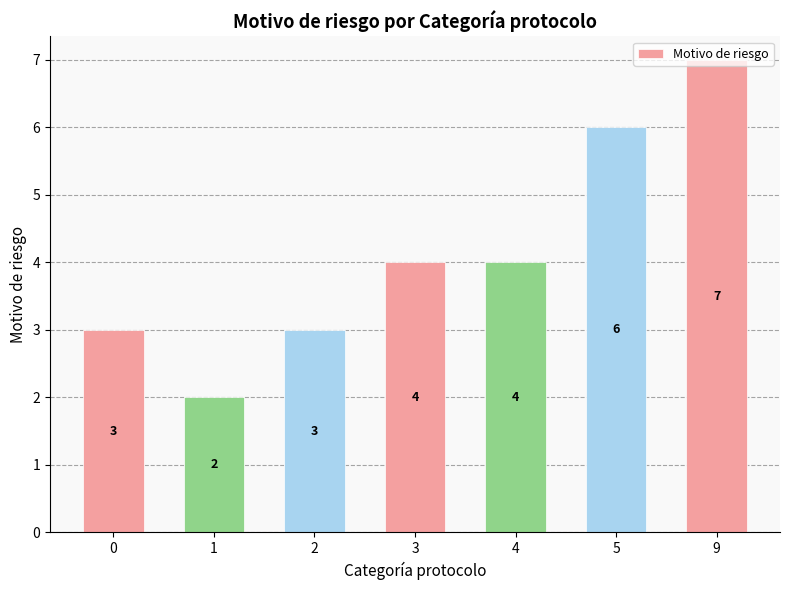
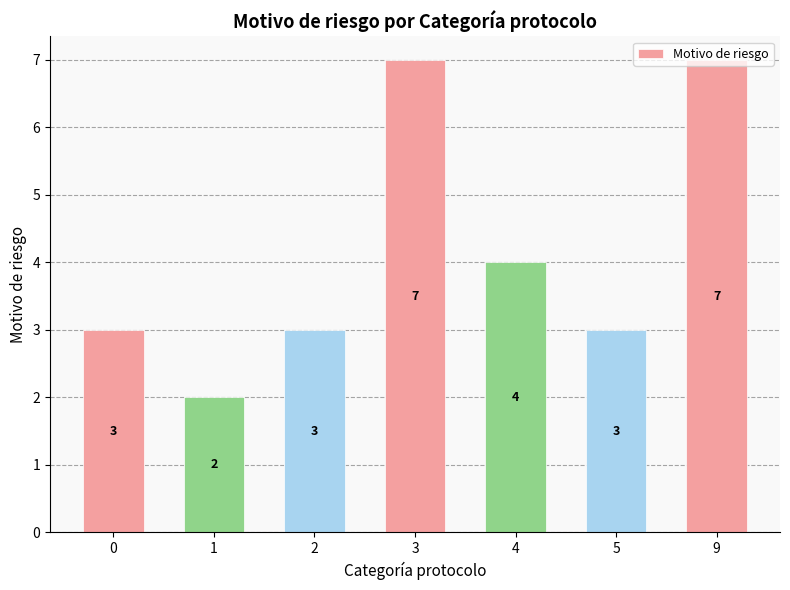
3: 4 -> 7
5: 6 -> 3
